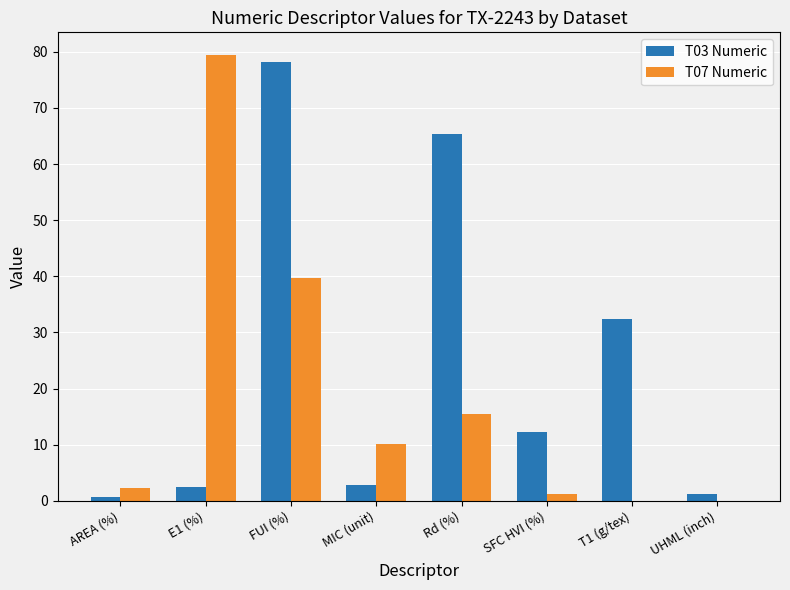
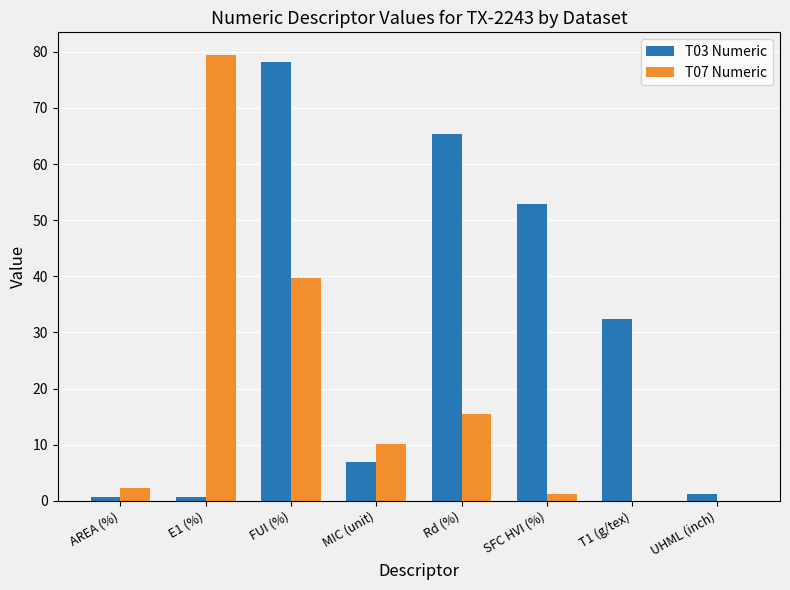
T03 Numeric, E1 (%): 2 -> 1
T03 Numeric, MIC (unit): 3 -> 7
T03 Numeric, SFC HVI (%): 12 -> 53
